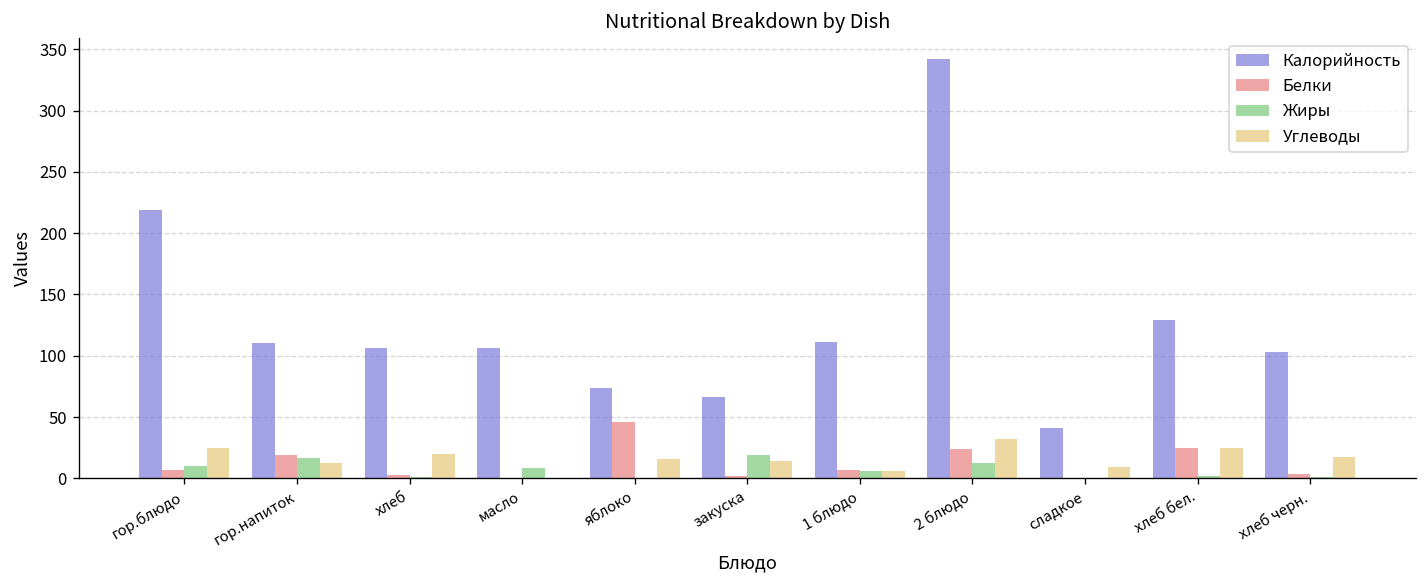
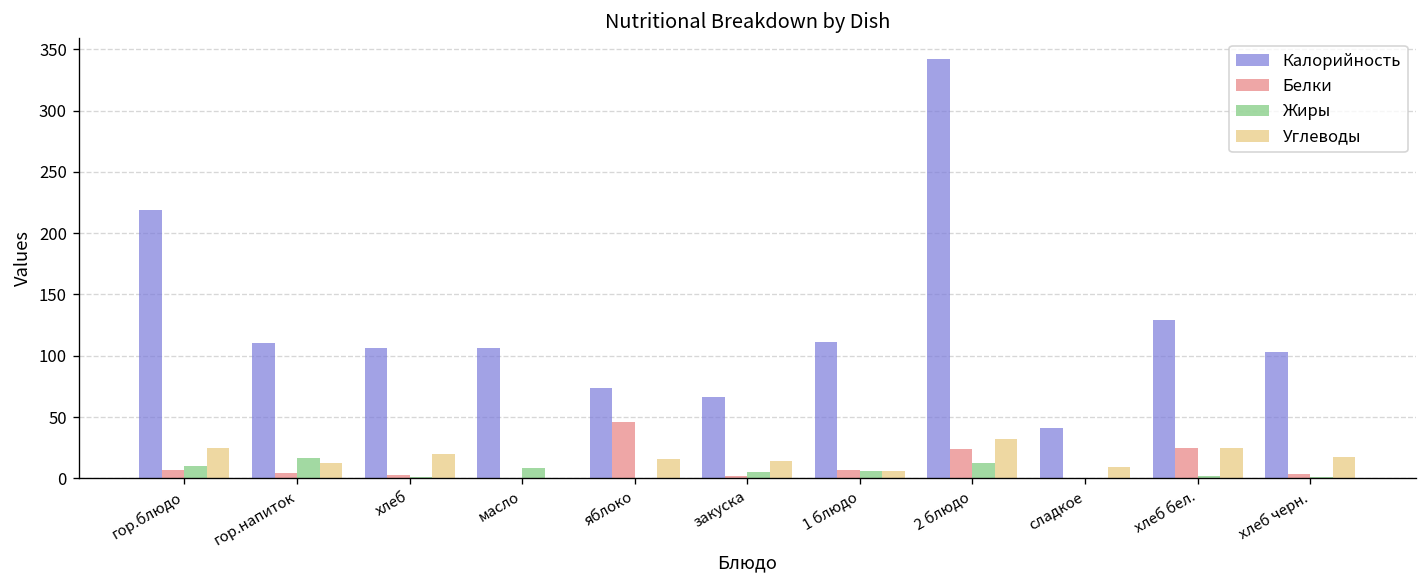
Белки, гор.напиток: 19 -> 4
Жиры, закуска: 19 -> 5
